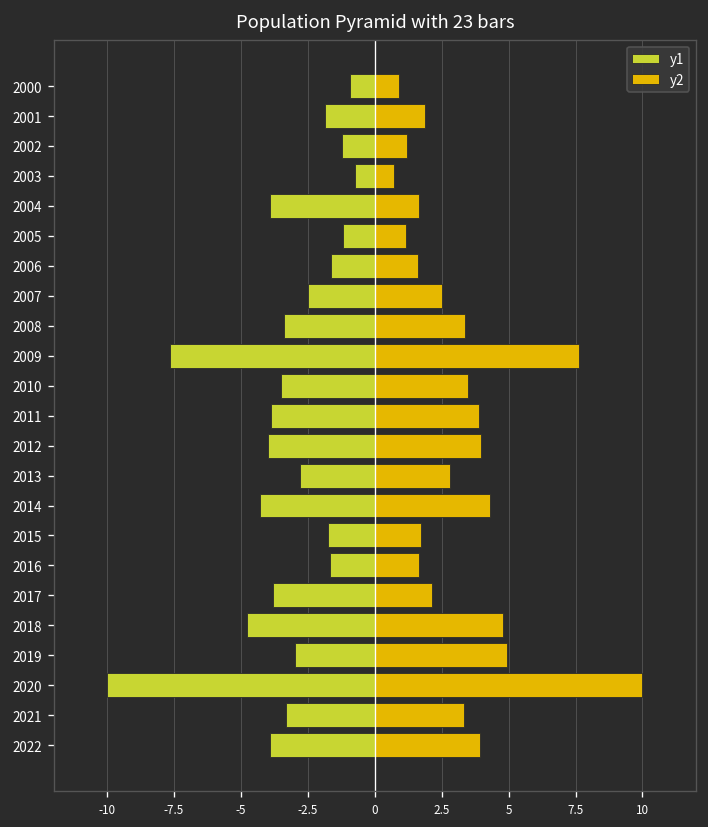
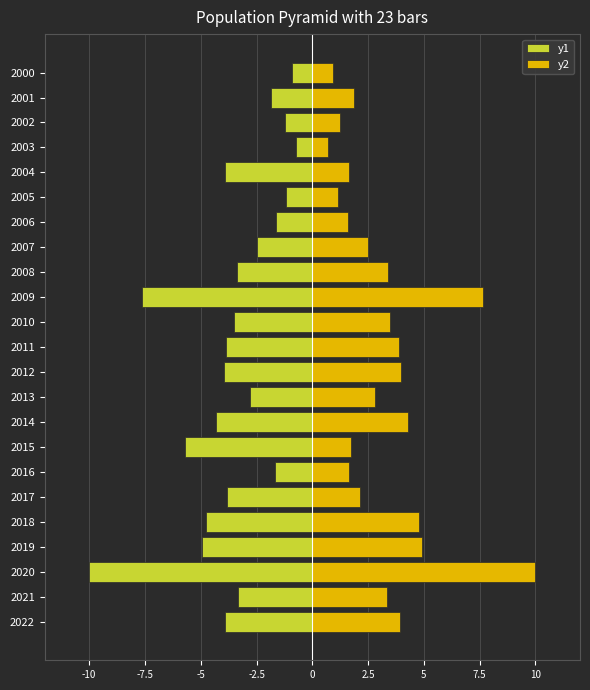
y1, 2015: -1.7 -> -5.7
y1, 2019: -3.0 -> -4.9
